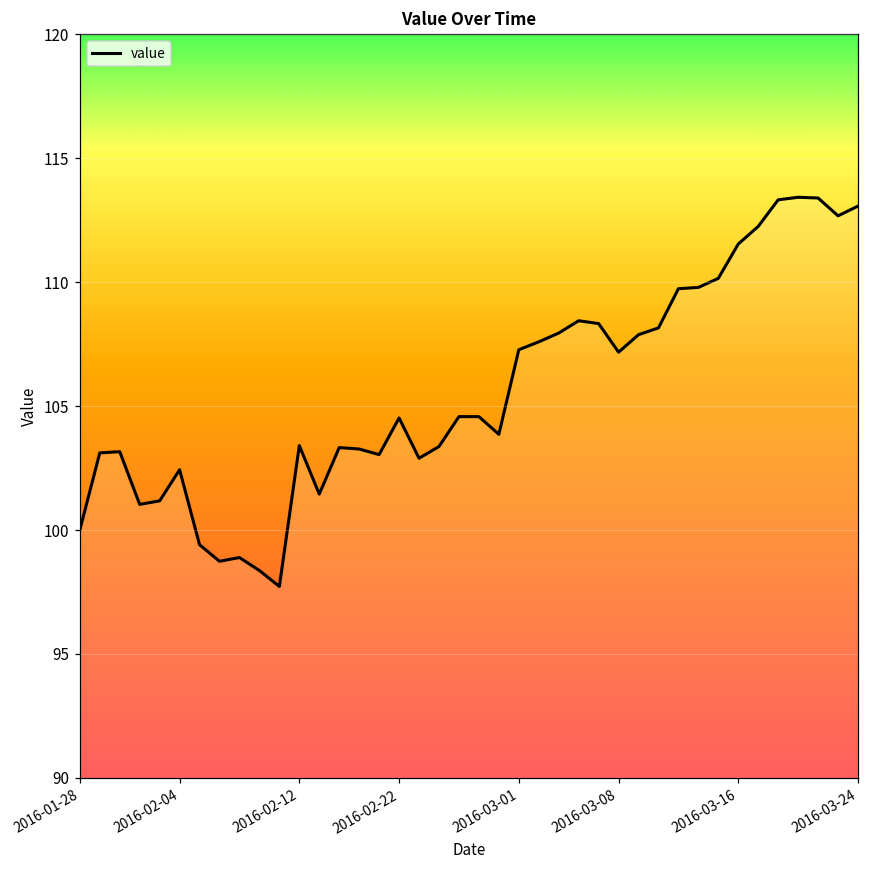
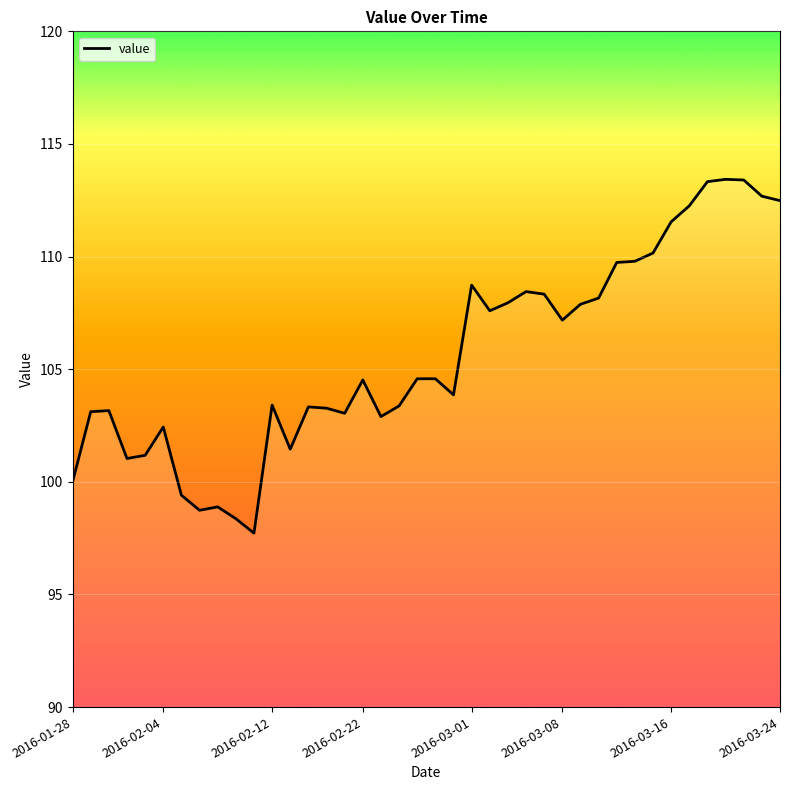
2016-03-01: 107.3 -> 108.7
2016-03-24: 113.1 -> 112.5
